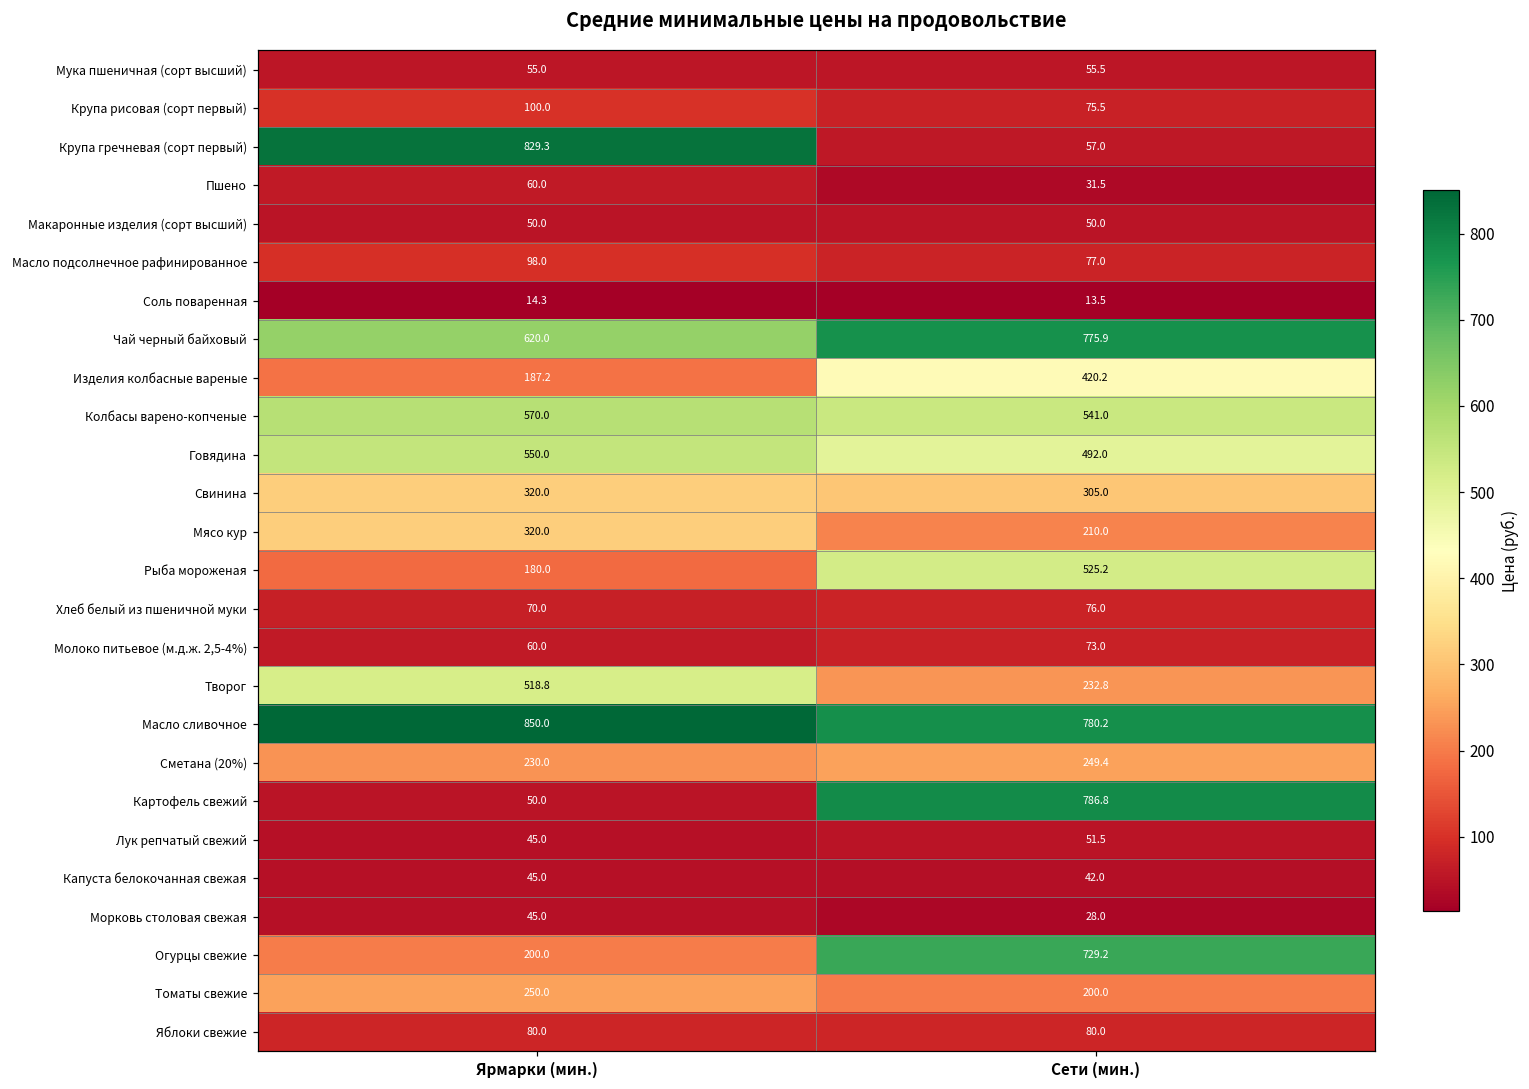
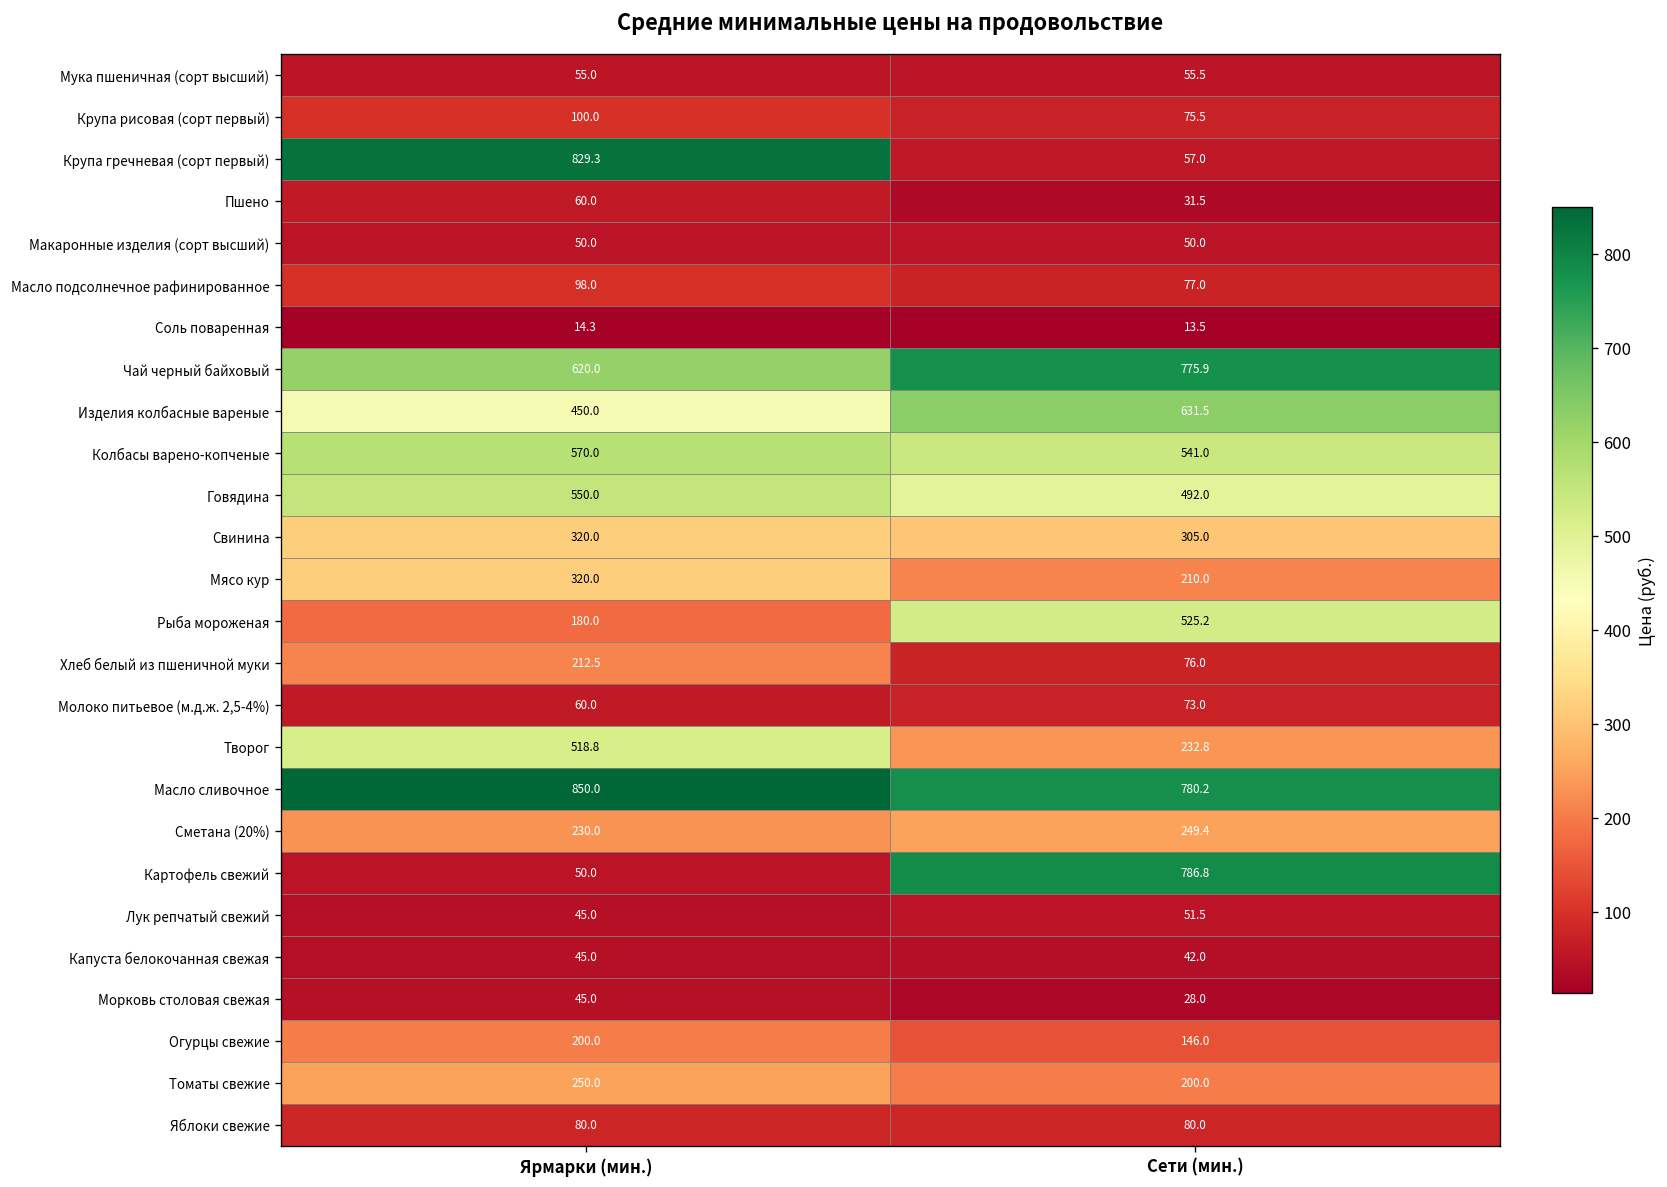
Изделия колбасные вареные, Ярмарки (мин.): 187.2 -> 450.0
Изделия колбасные вареные, Сети (мин.): 420.2 -> 631.5
Хлеб белый из пшеничной муки, Ярмарки (мин.): 70.0 -> 212.5
Огурцы свежие, Сети (мин.): 729.2 -> 146.0
